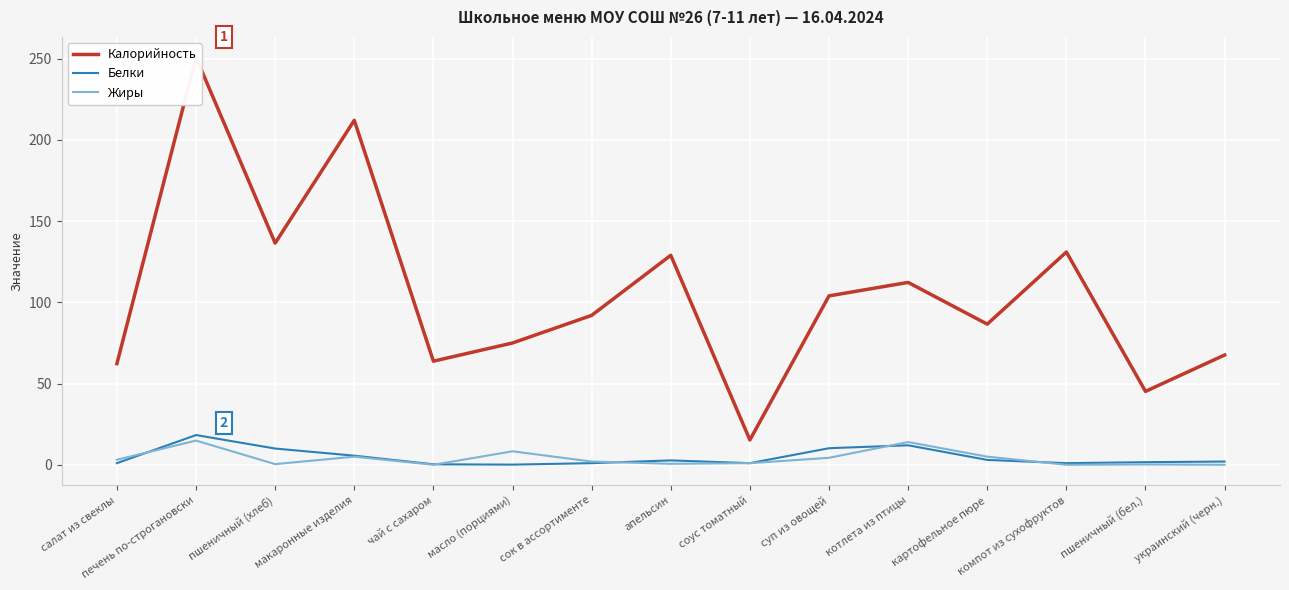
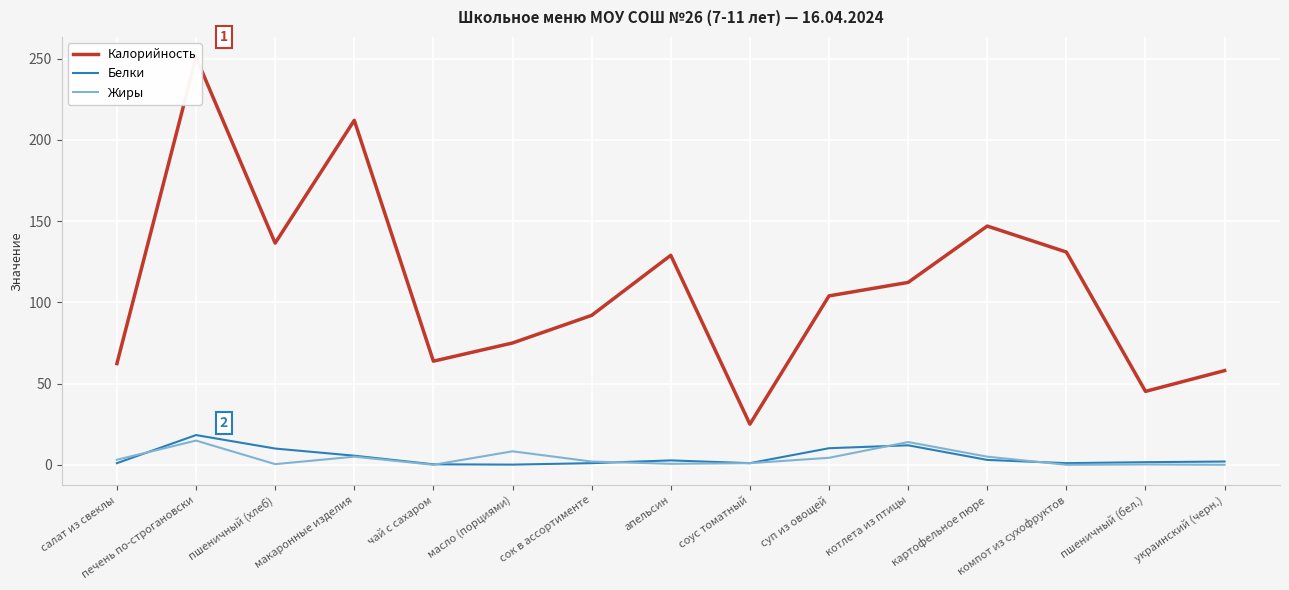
Калорийность, соус томатный: 15 -> 25
Калорийность, картофельное пюре: 87 -> 147
Калорийность, украинский (черн.): 68 -> 58
